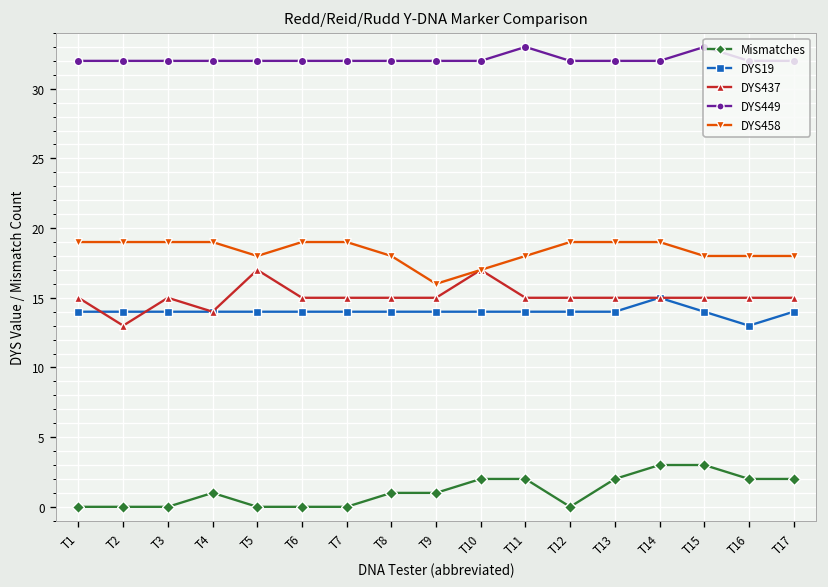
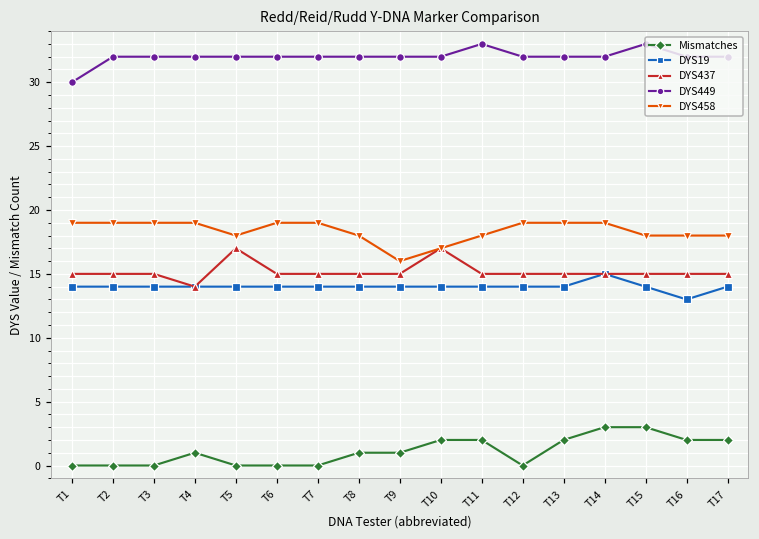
DYS449, T1: 32 -> 30
DYS437, T2: 13 -> 15
